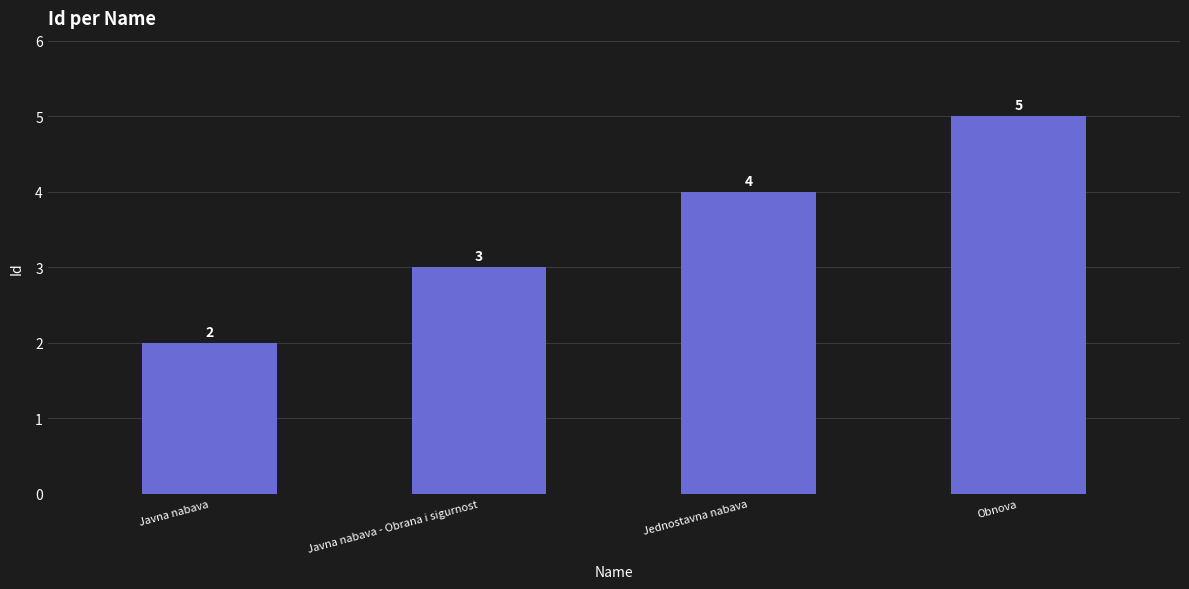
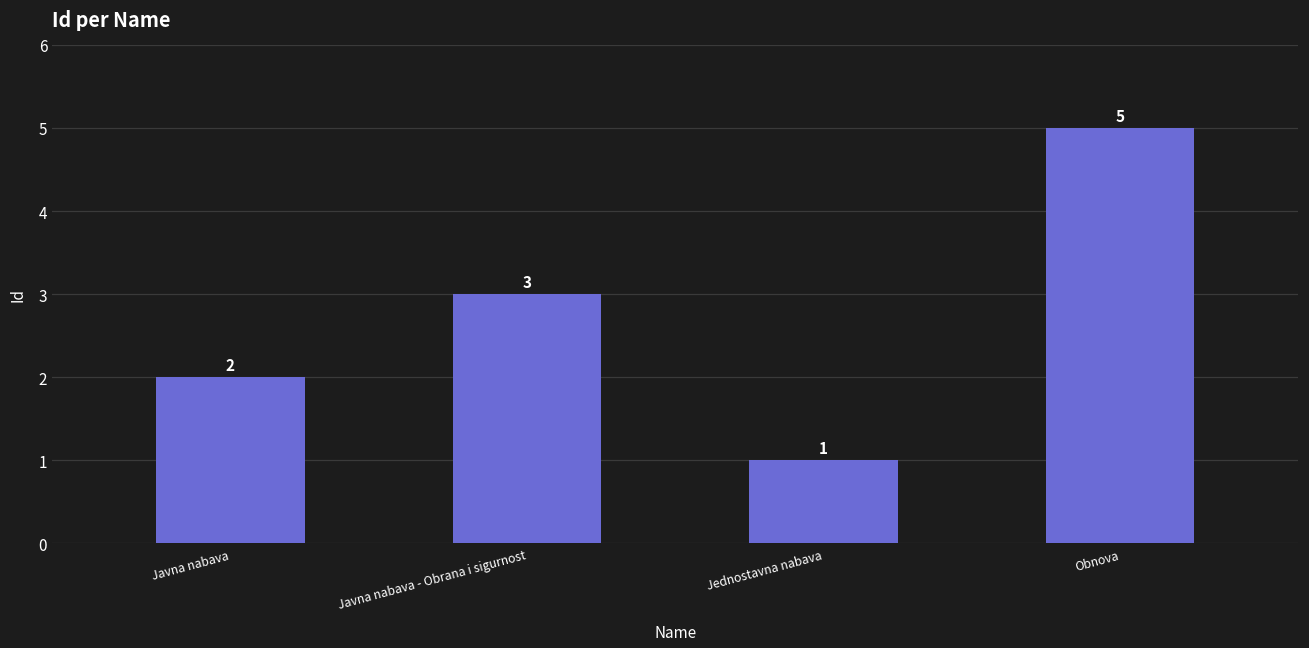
Jednostavna nabava: 4 -> 1
